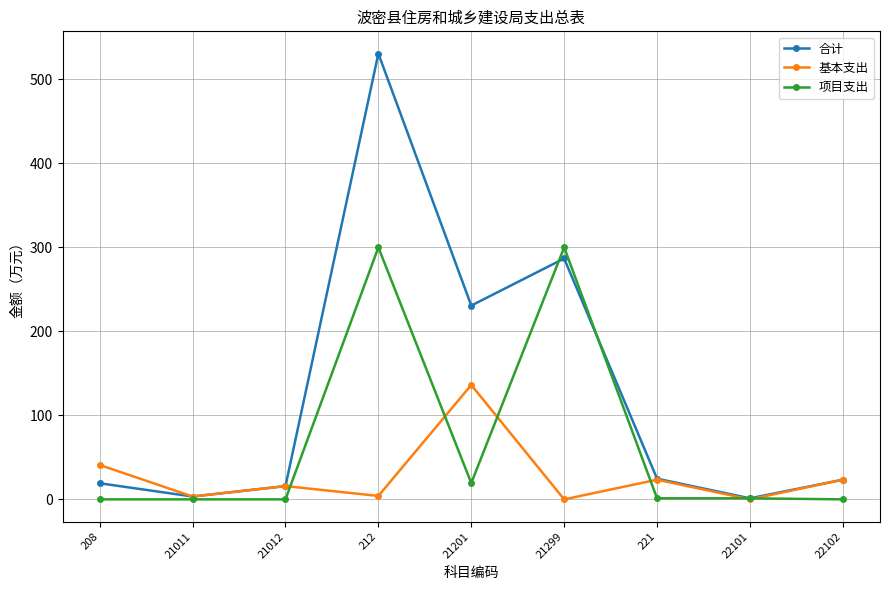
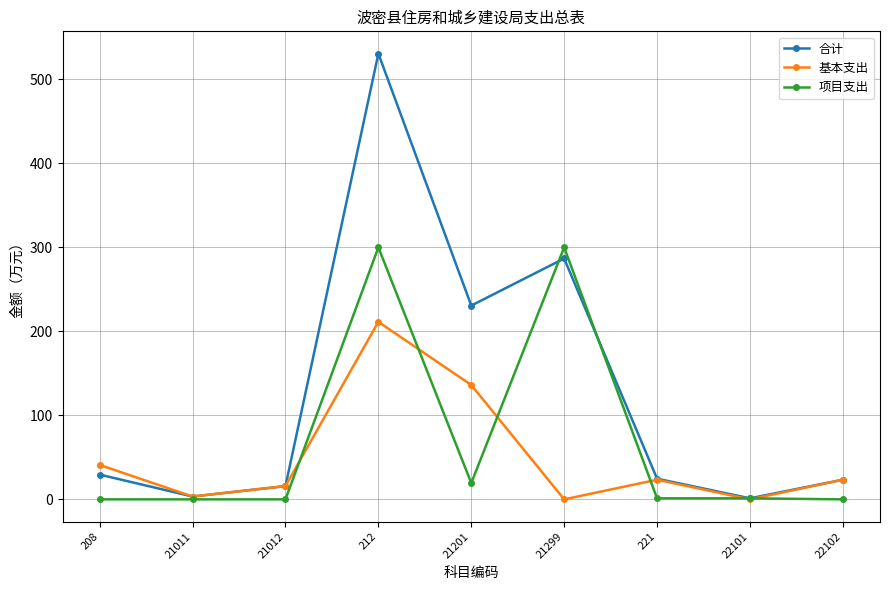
合计, 208: 20 -> 30
基本支出, 212: 0 -> 210
